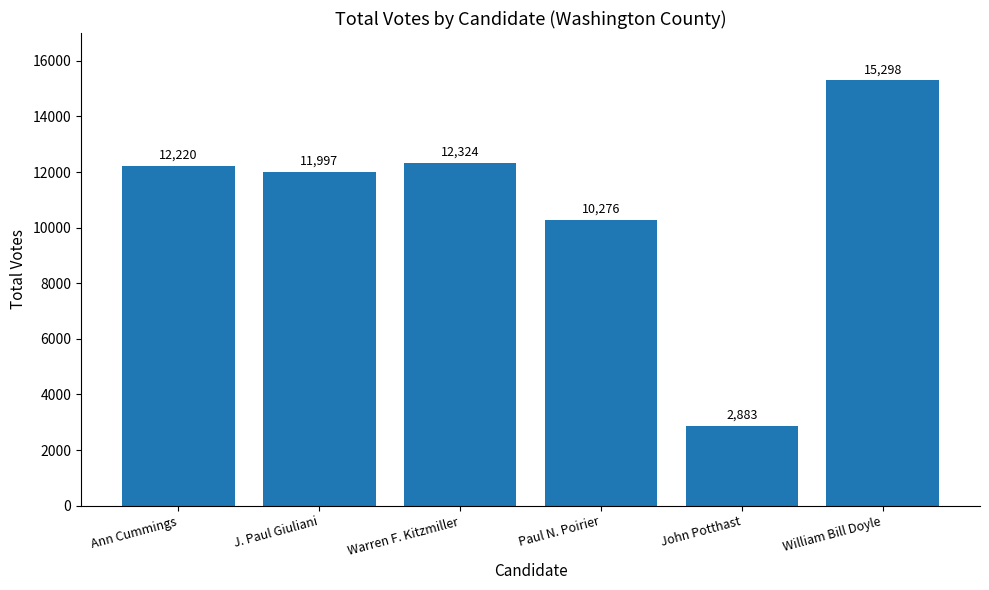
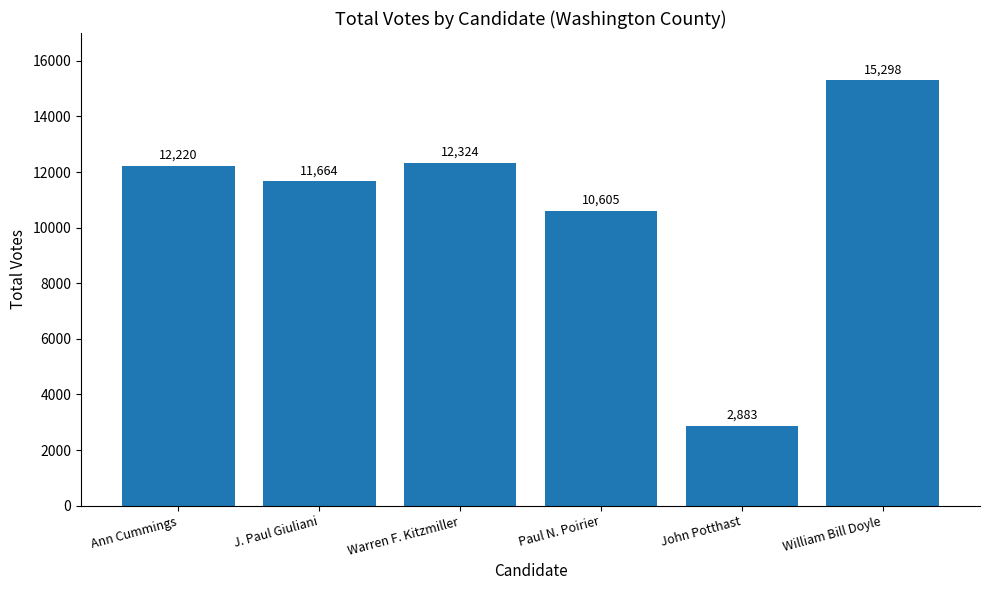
J. Paul Giuliani: 11,997 -> 11,664
Paul N. Poirier: 10,276 -> 10,605
